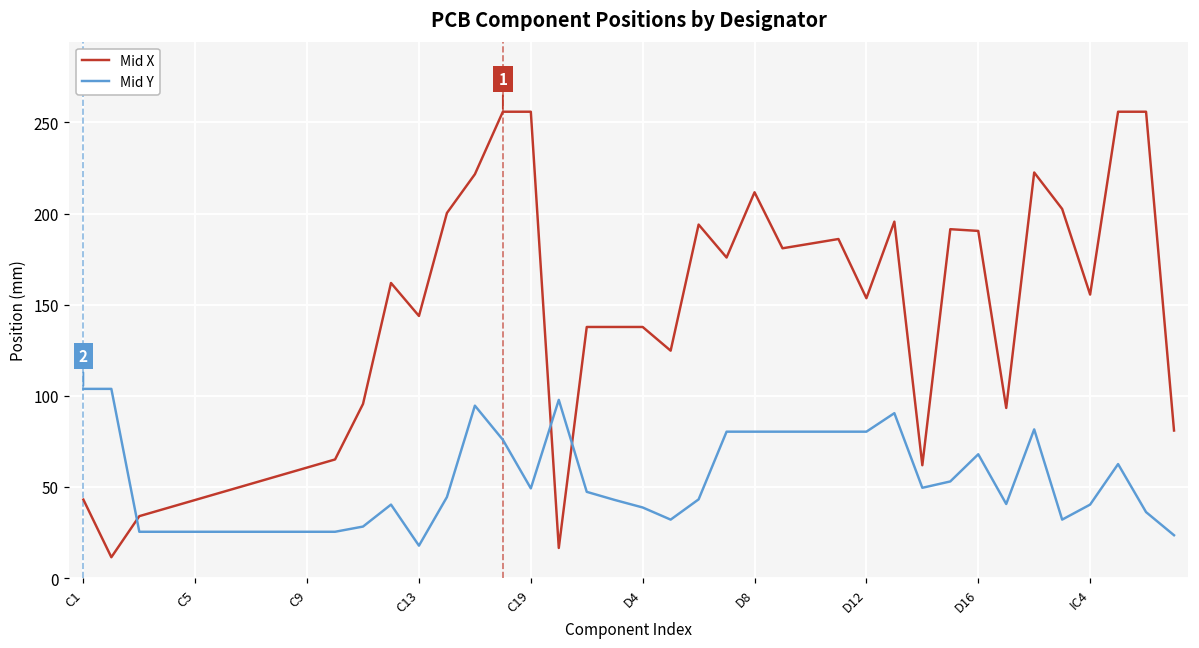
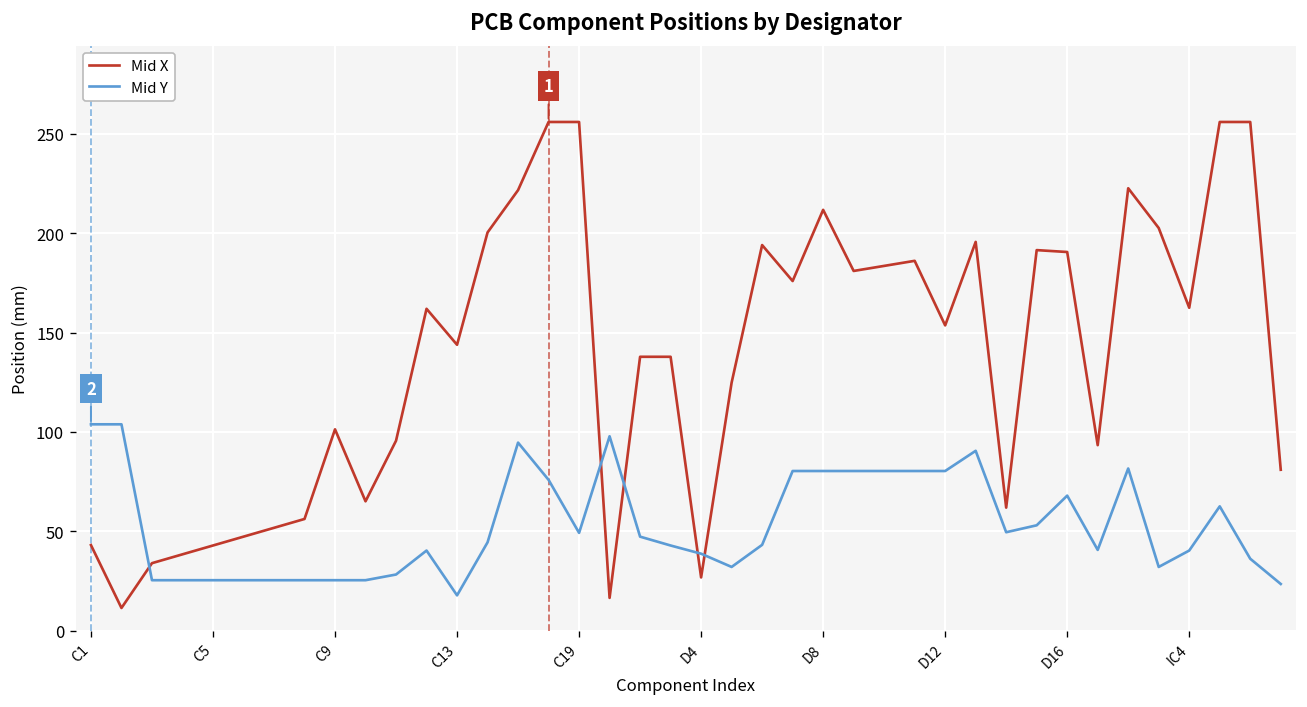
Mid X, C9: 61 -> 101
Mid X, D4: 138 -> 27
Mid X, IC4: 156 -> 162
